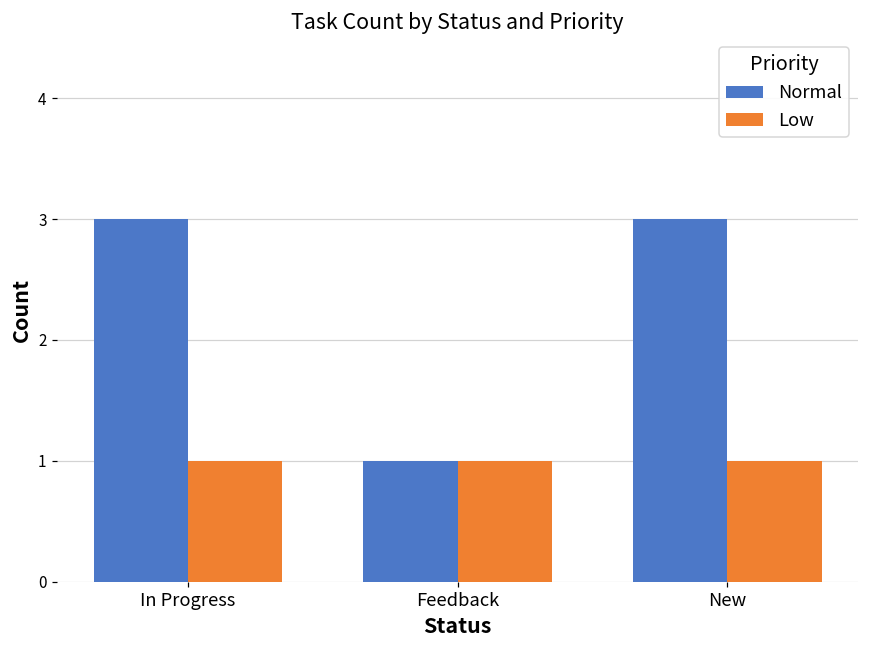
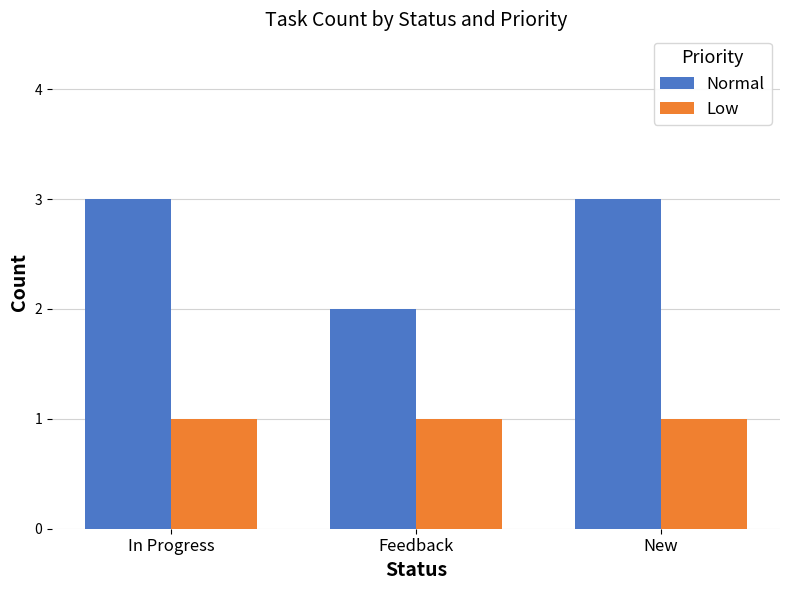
Normal, Feedback: 1 -> 2
